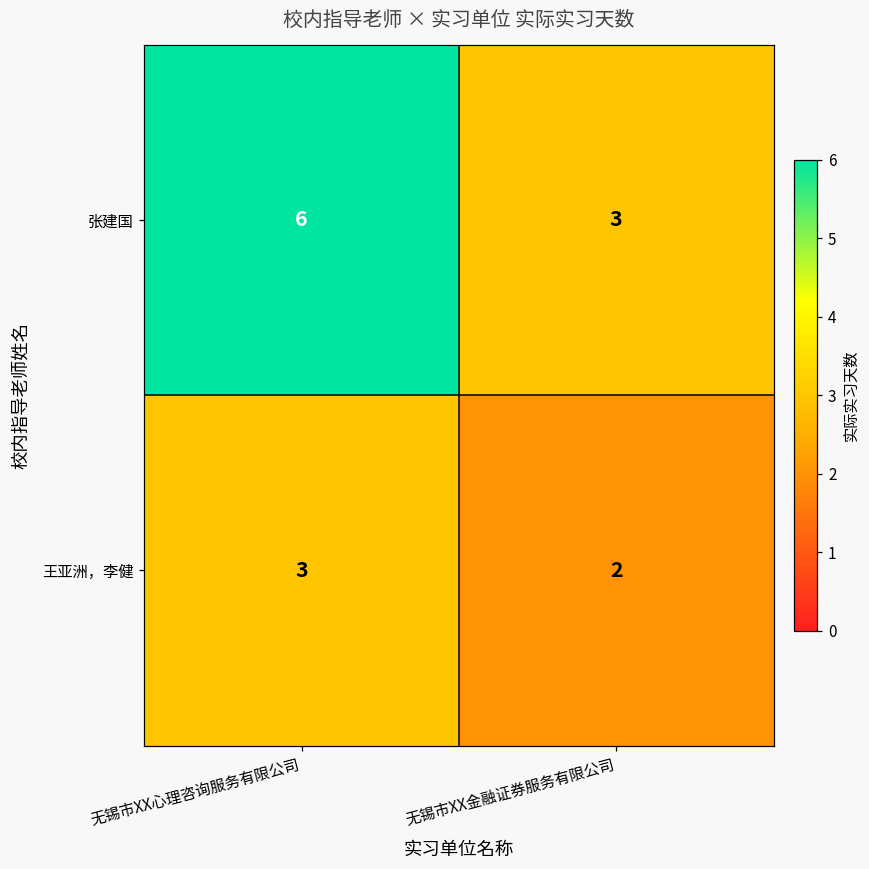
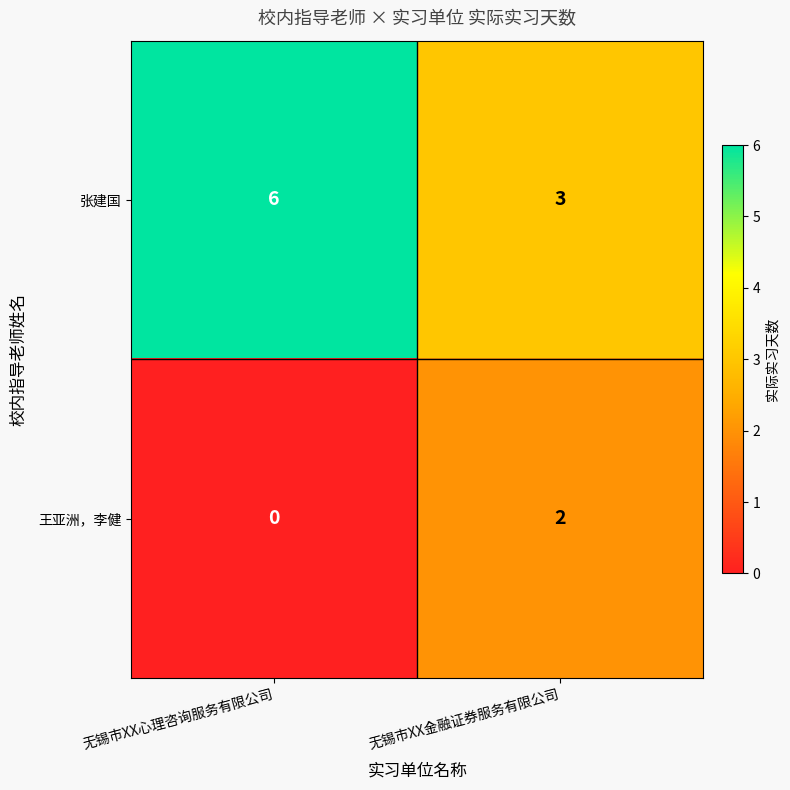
王亚洲，李健, 无锡市XX心理咨询服务有限公司: 3 -> 0
